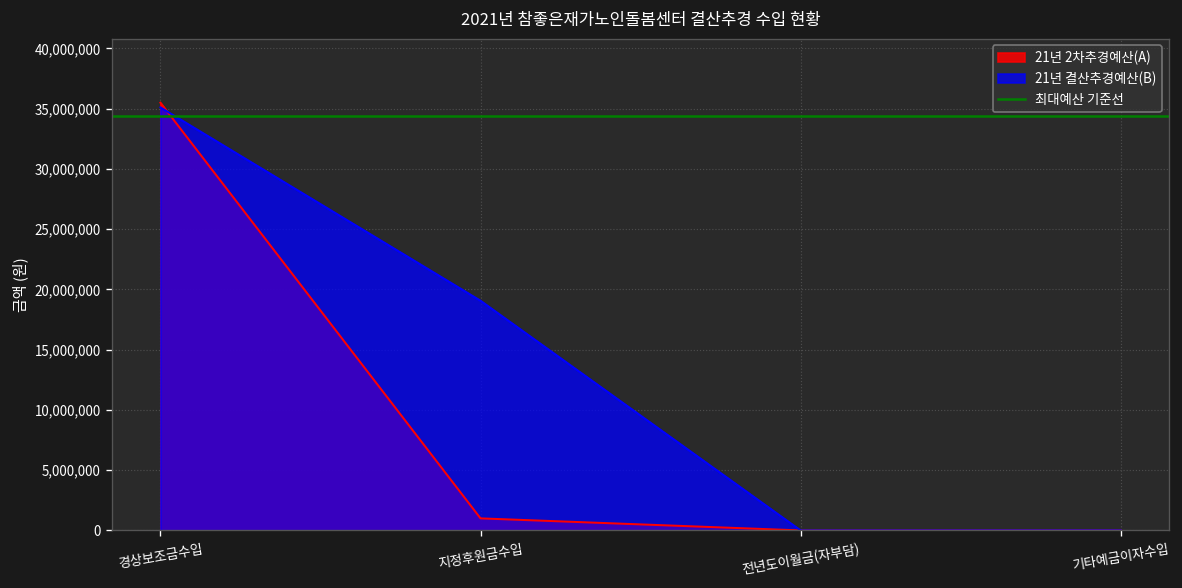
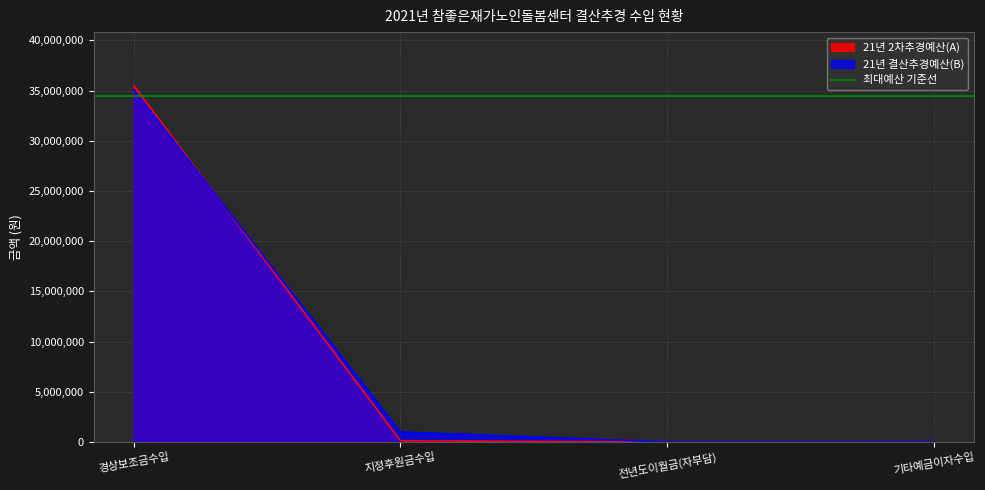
21년 2차추경예산(A), 지정후원금수입: 1,000,000 -> 100,000
21년 결산추경예산(B), 지정후원금수입: 19,100,000 -> 1,000,000
